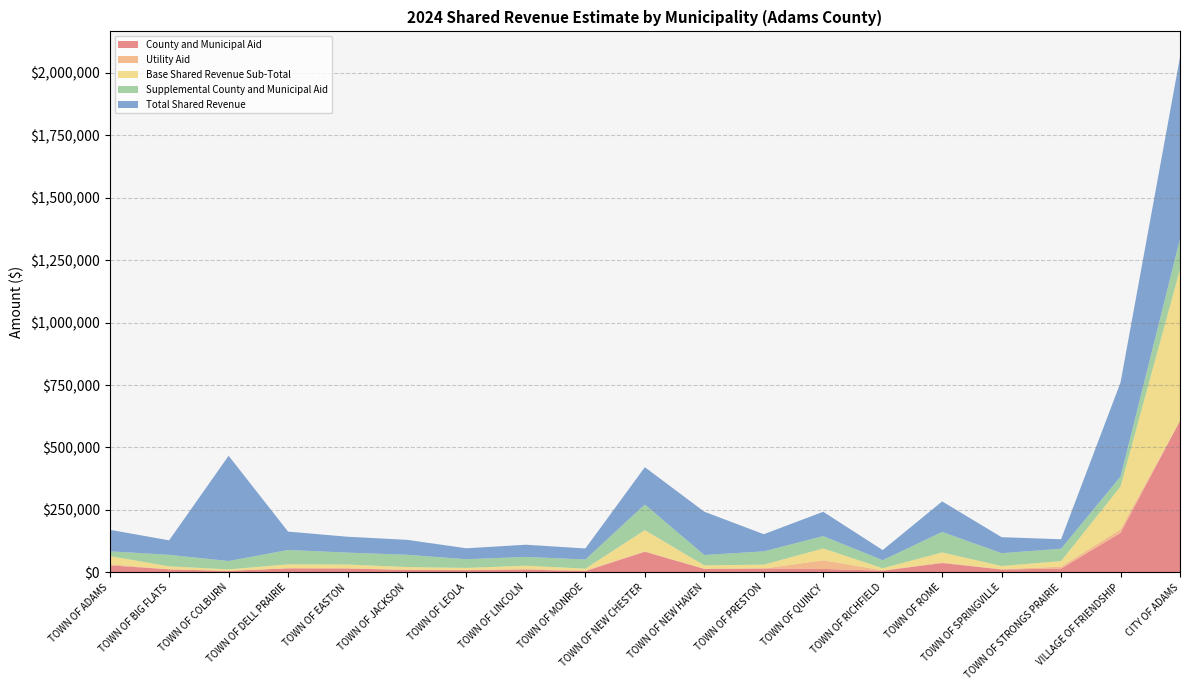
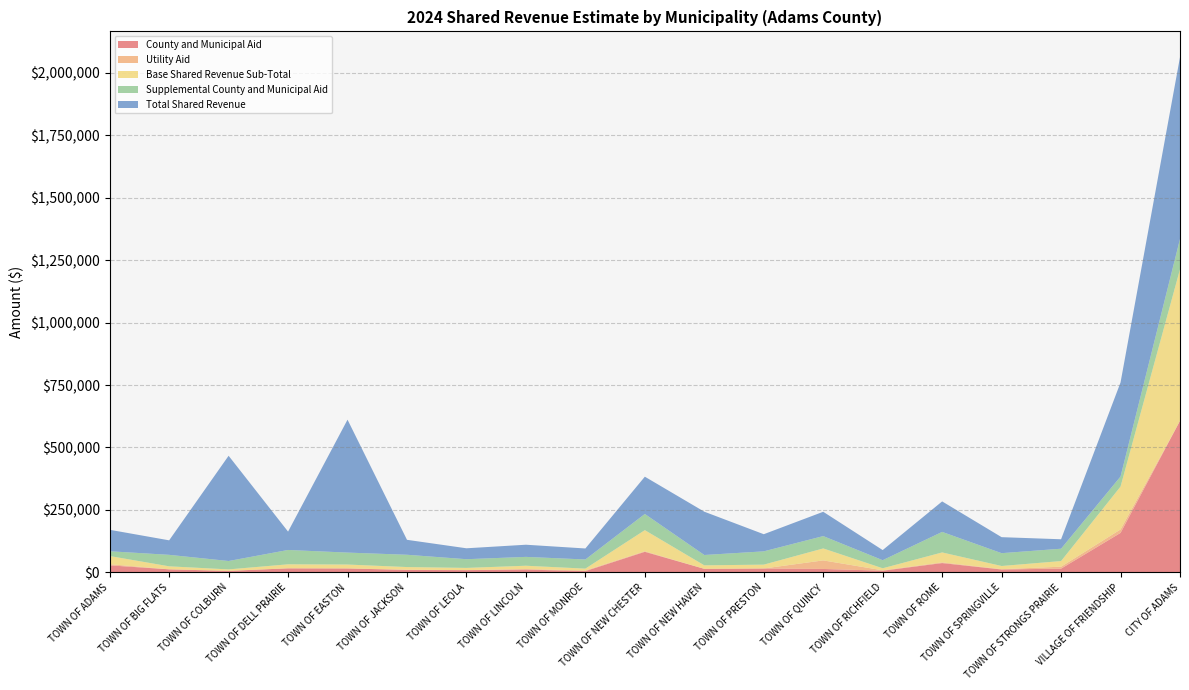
Total Shared Revenue, TOWN OF EASTON: $60,000 -> $530,000
Supplemental County and Municipal Aid, TOWN OF NEW CHESTER: $100,000 -> $60,000
